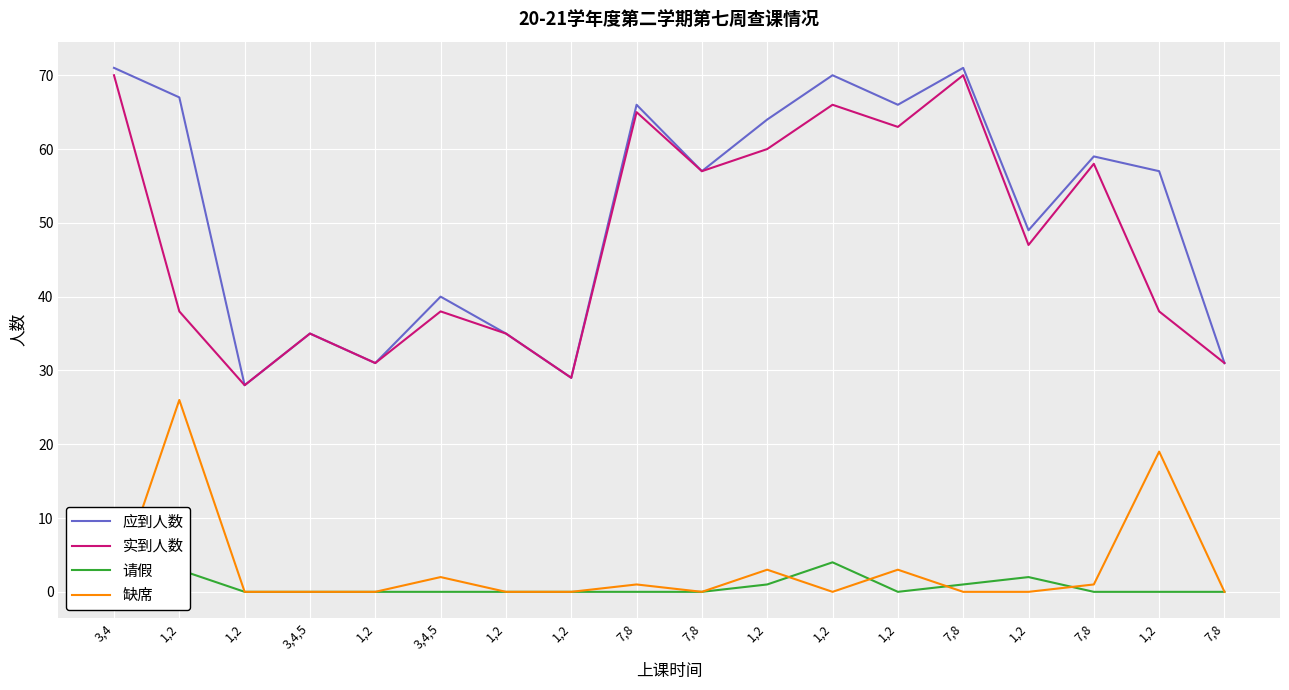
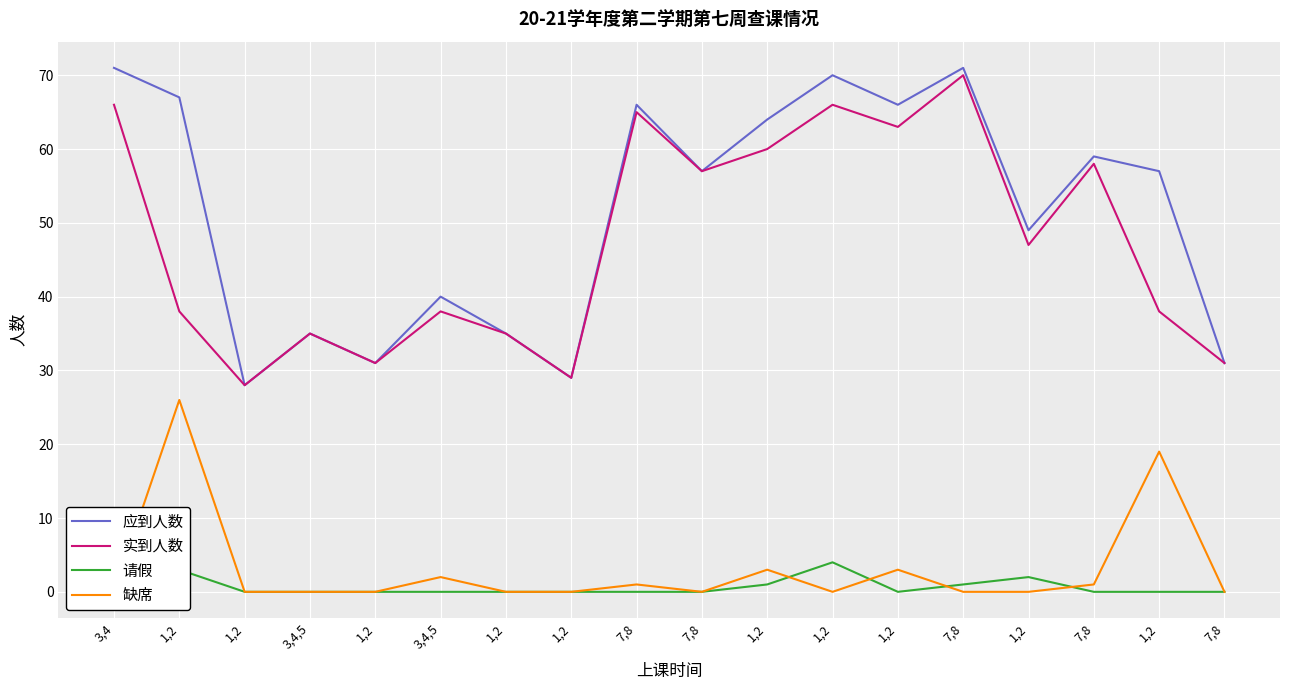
实到人数, 3,4: 70 -> 66
